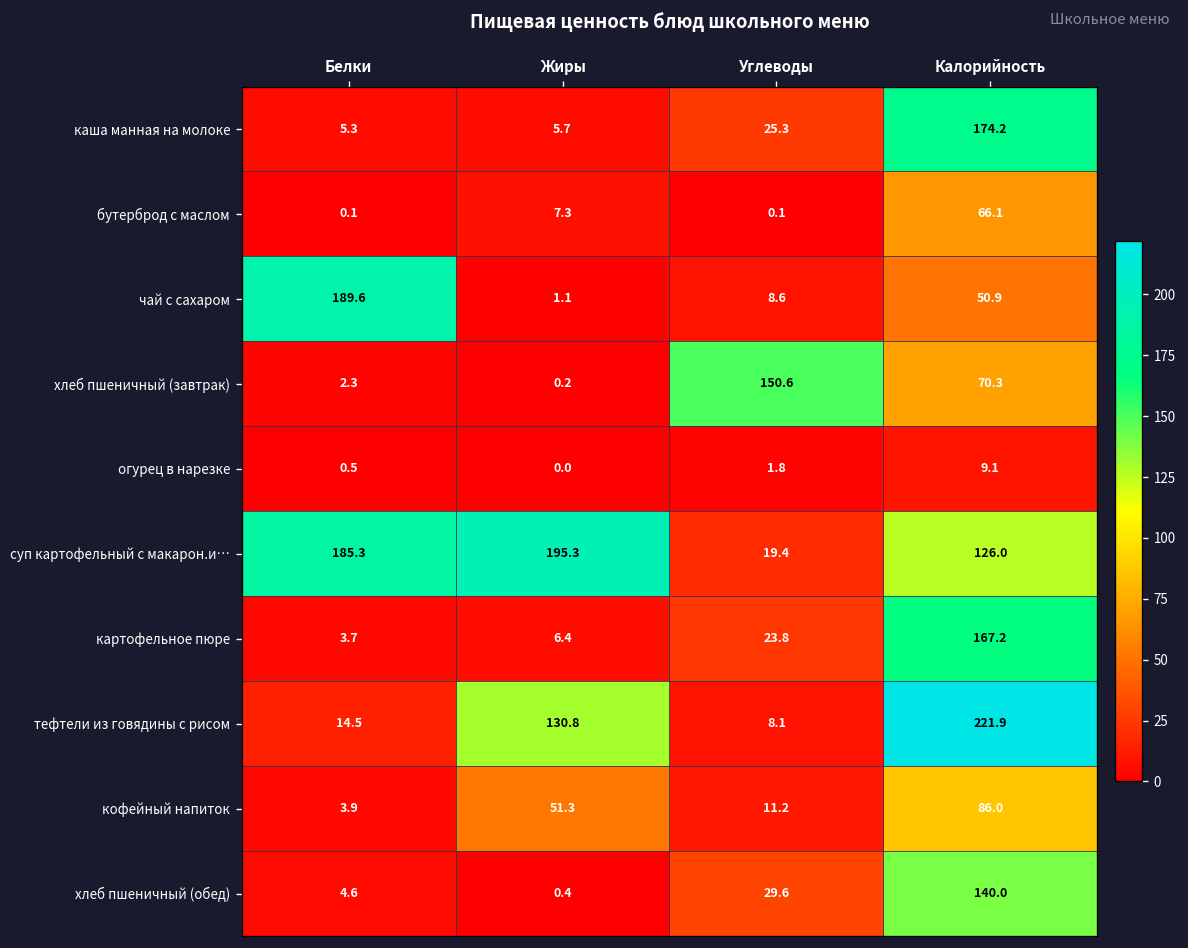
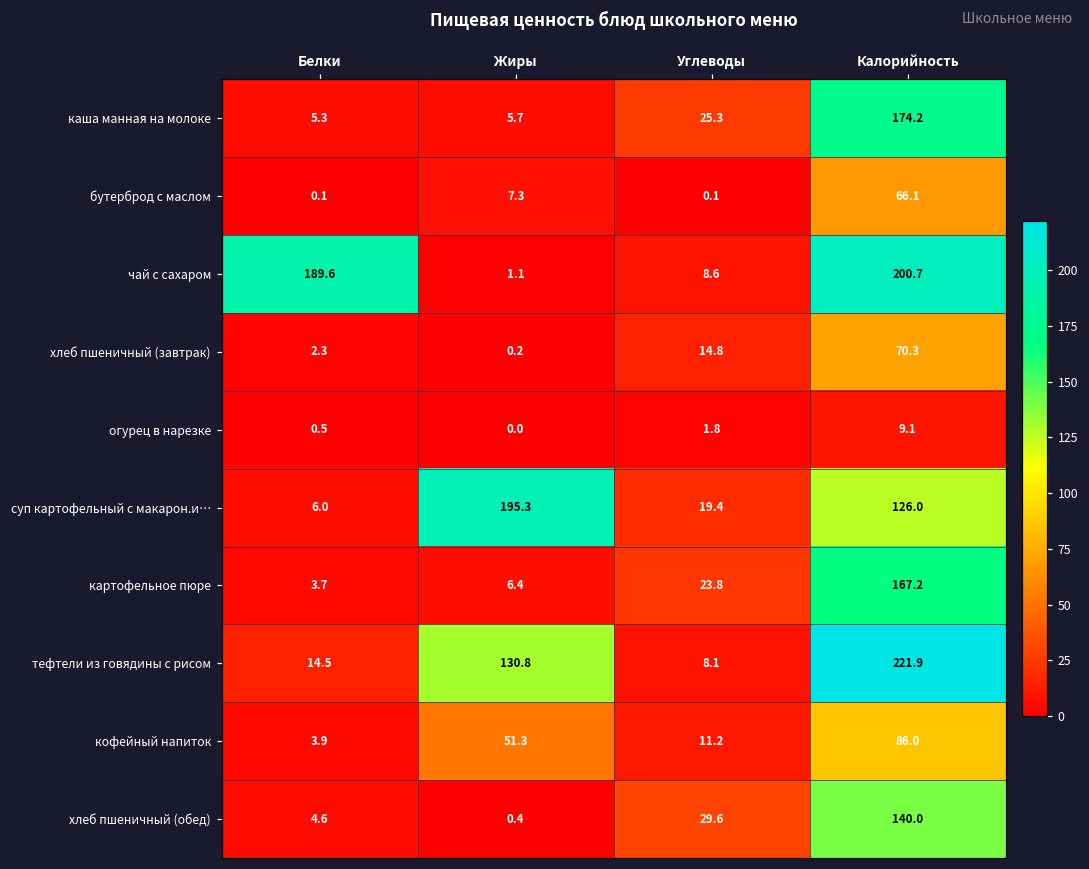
чай с сахаром, Калорийность: 50.9 -> 200.7
хлеб пшеничный (завтрак), Углеводы: 150.6 -> 14.8
суп картофельный с макарон.и…, Белки: 185.3 -> 6.0
